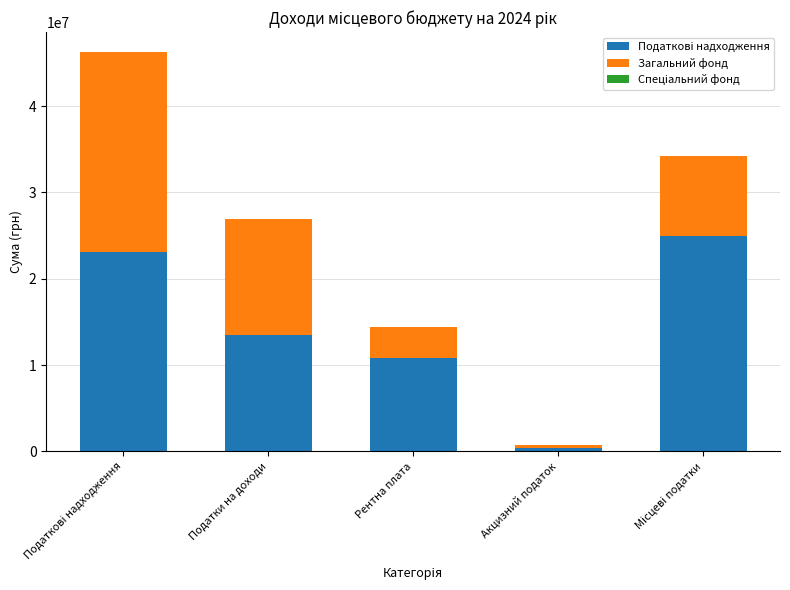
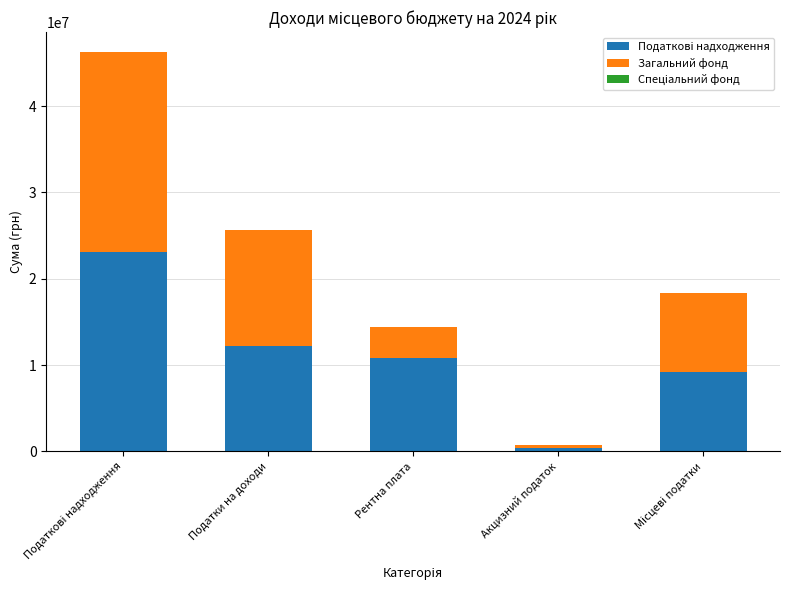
Податкові надходження, Податки на доходи: 13000000 -> 12000000
Податкові надходження, Місцеві податки: 25000000 -> 9000000
